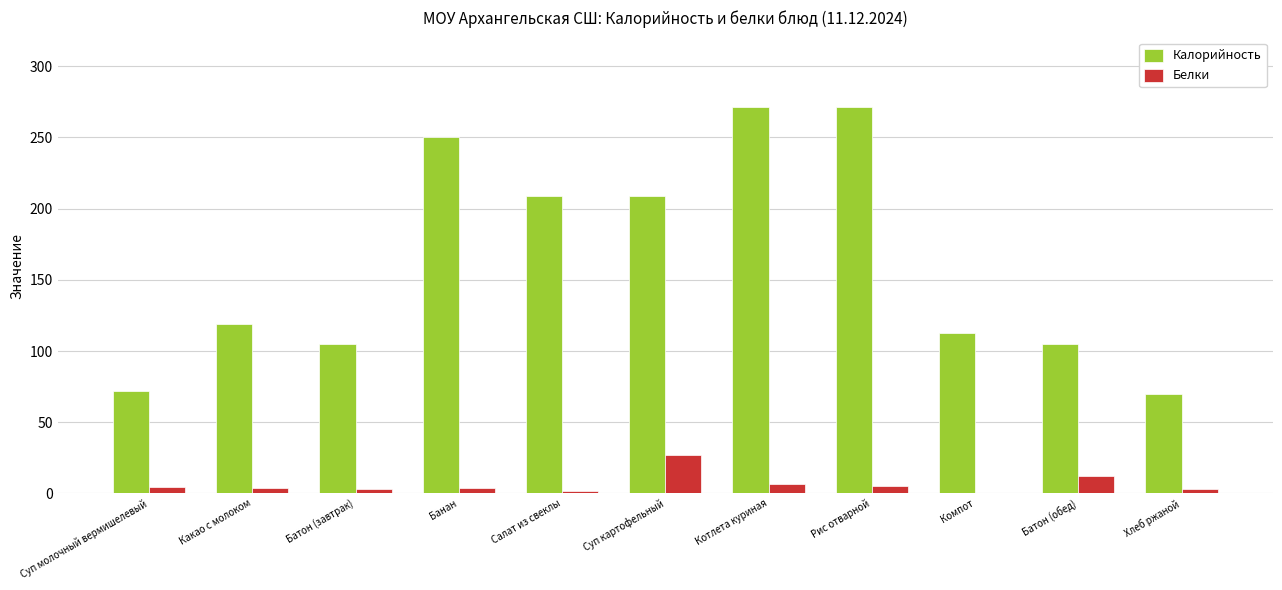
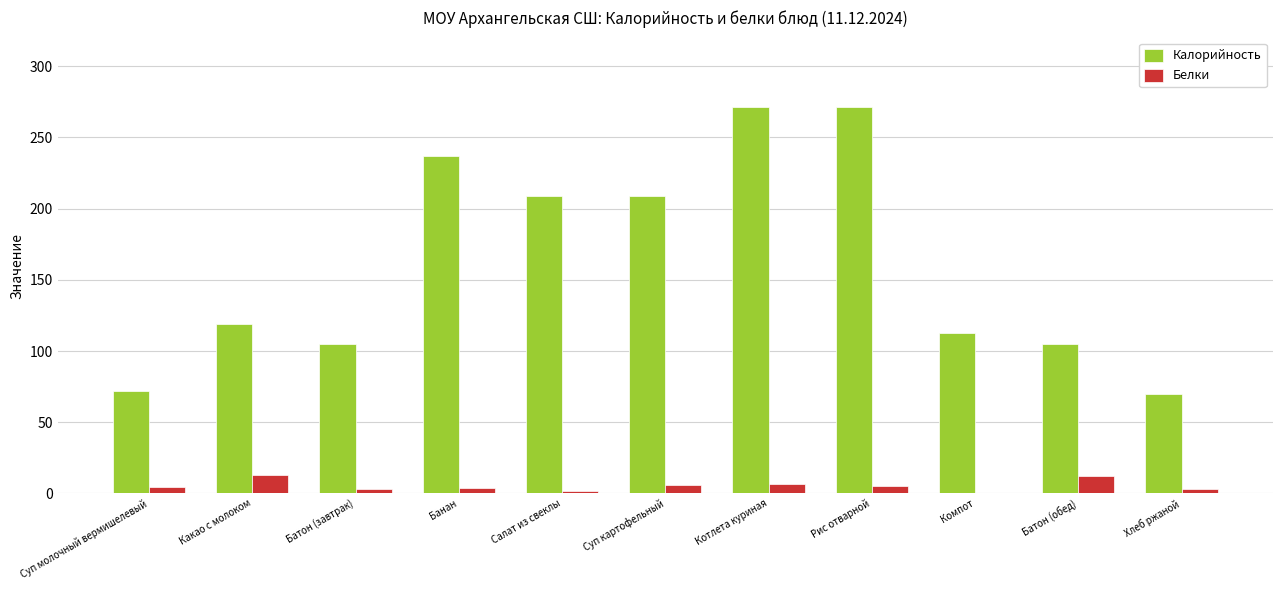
Белки, Какао с молоком: 4 -> 13
Калорийность, Банан: 250 -> 237
Белки, Суп картофельный: 27 -> 6
